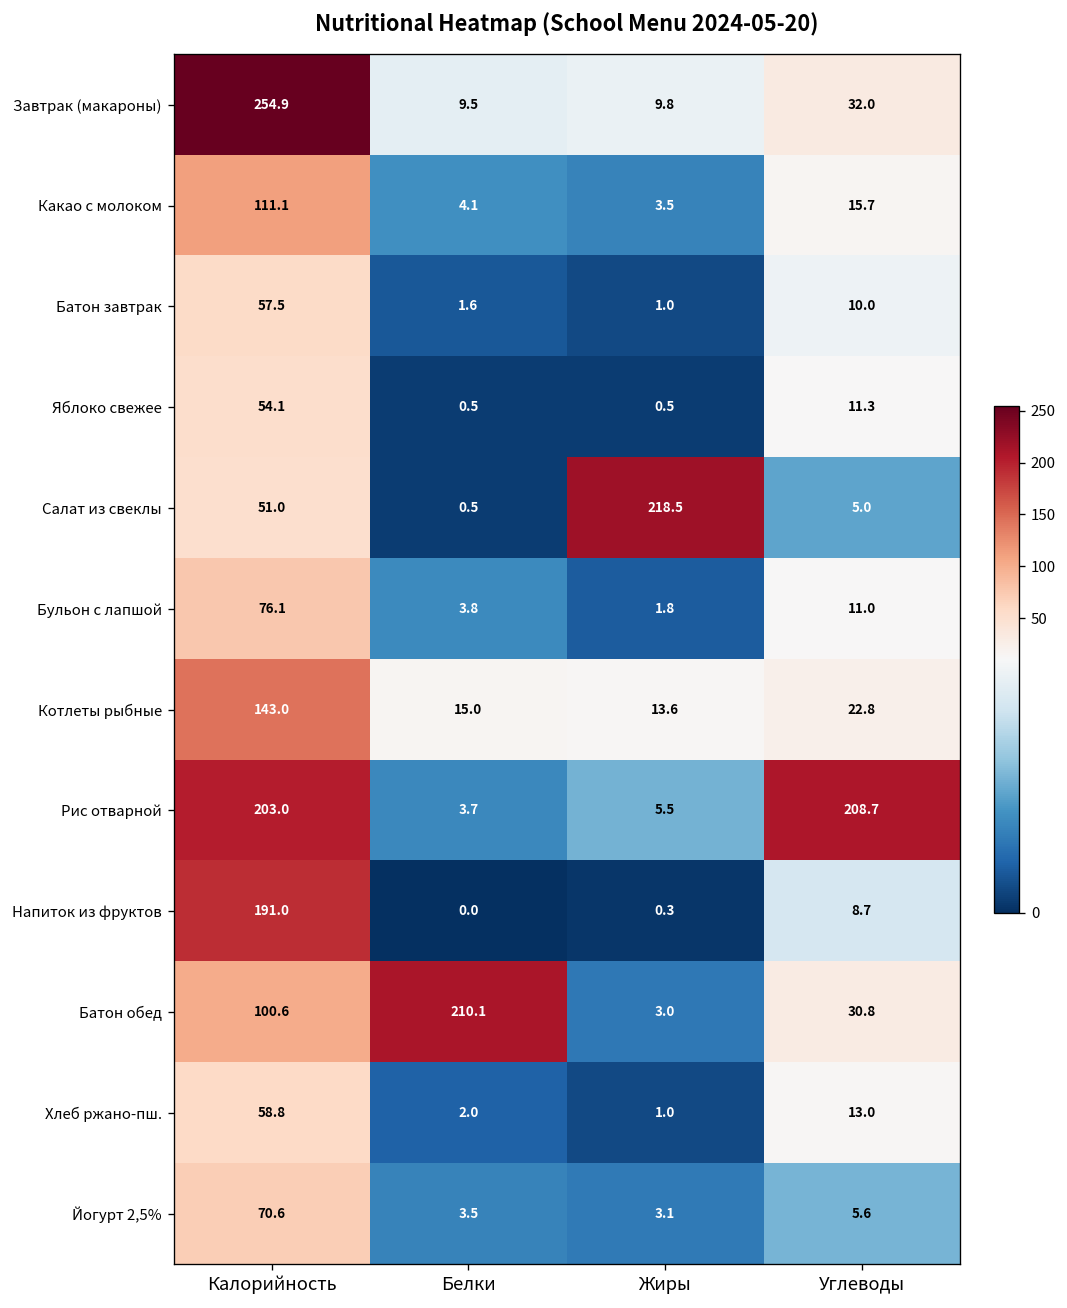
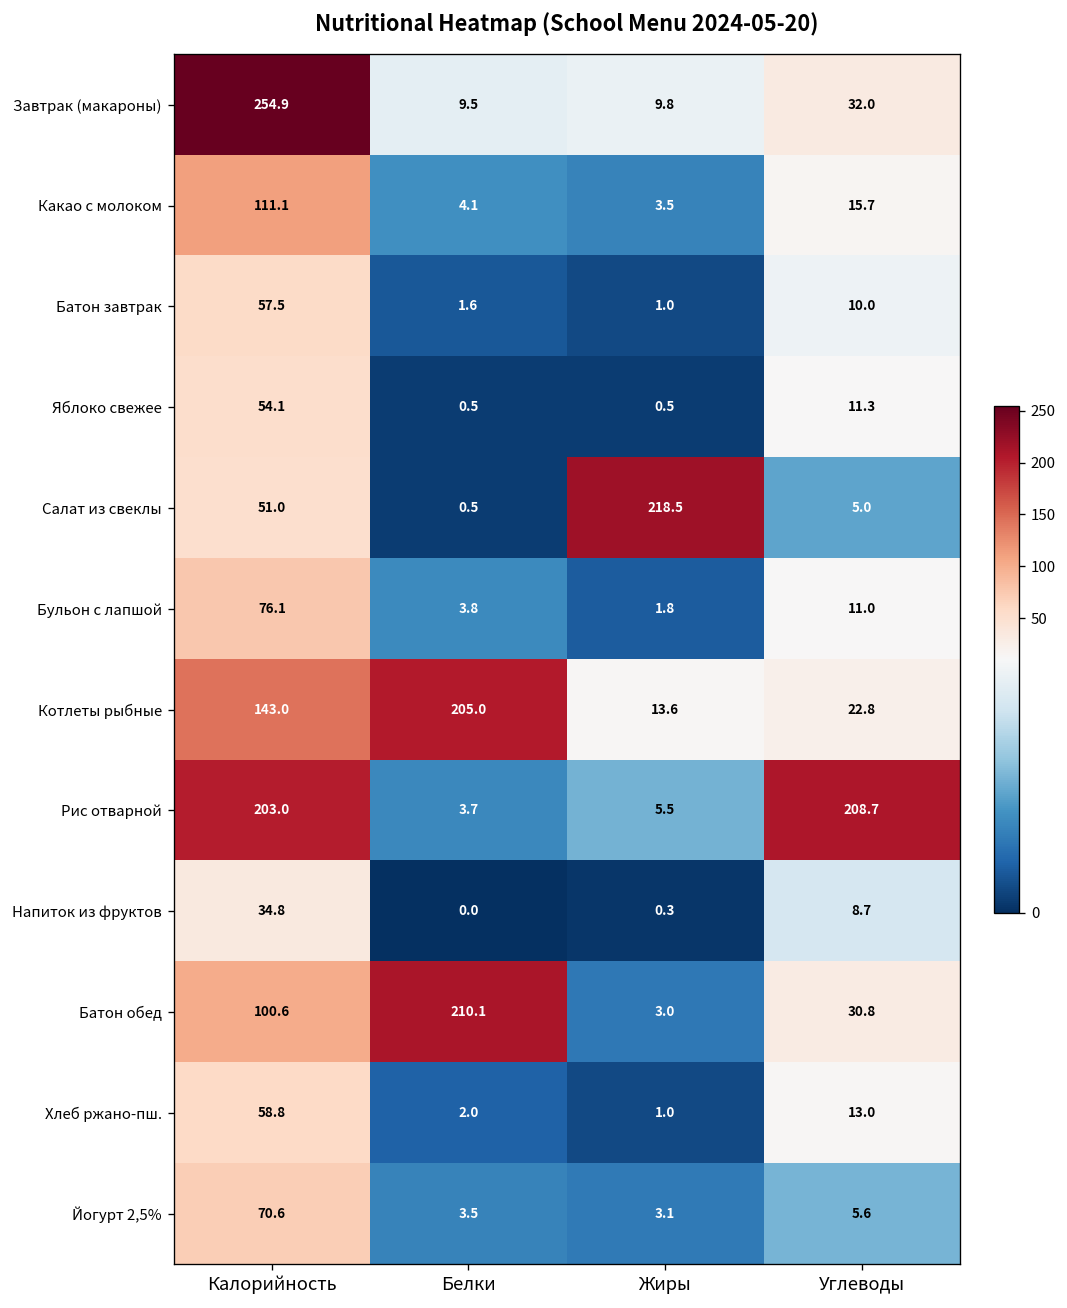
Котлеты рыбные, Белки: 15.0 -> 205.0
Напиток из фруктов, Калорийность: 191.0 -> 34.8
